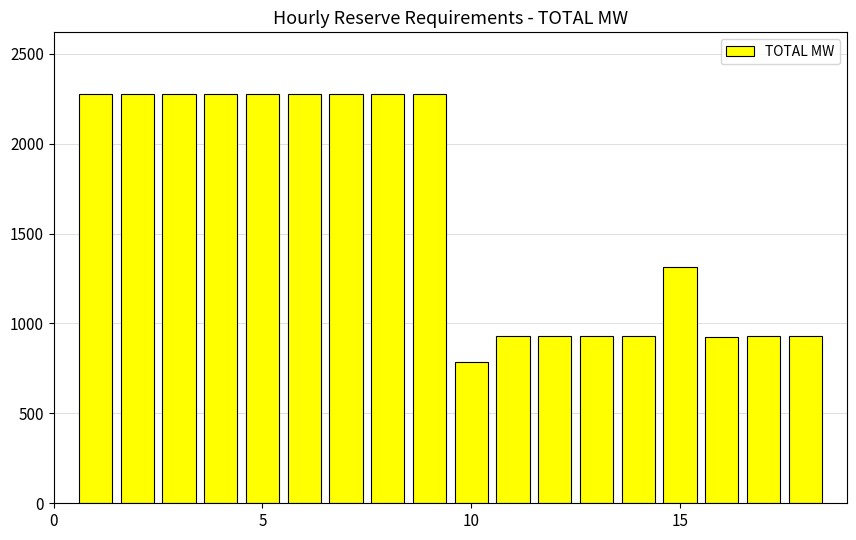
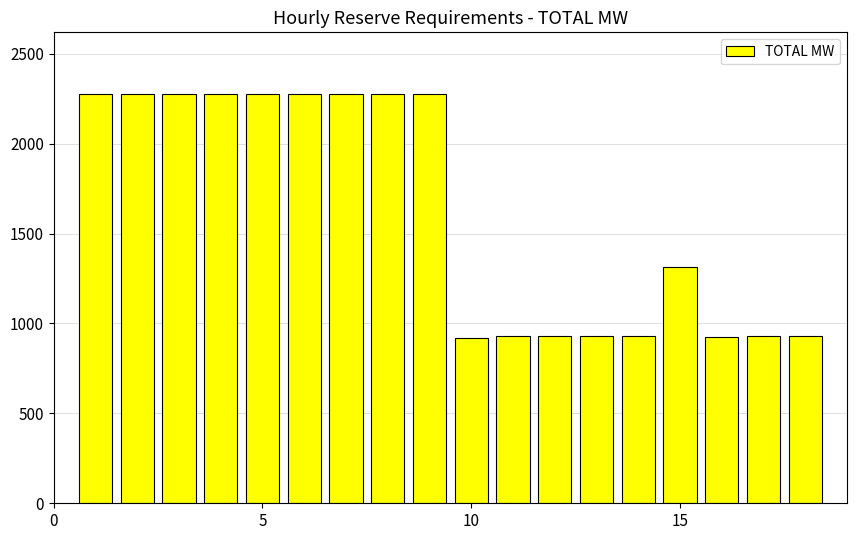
10: 790 -> 920
